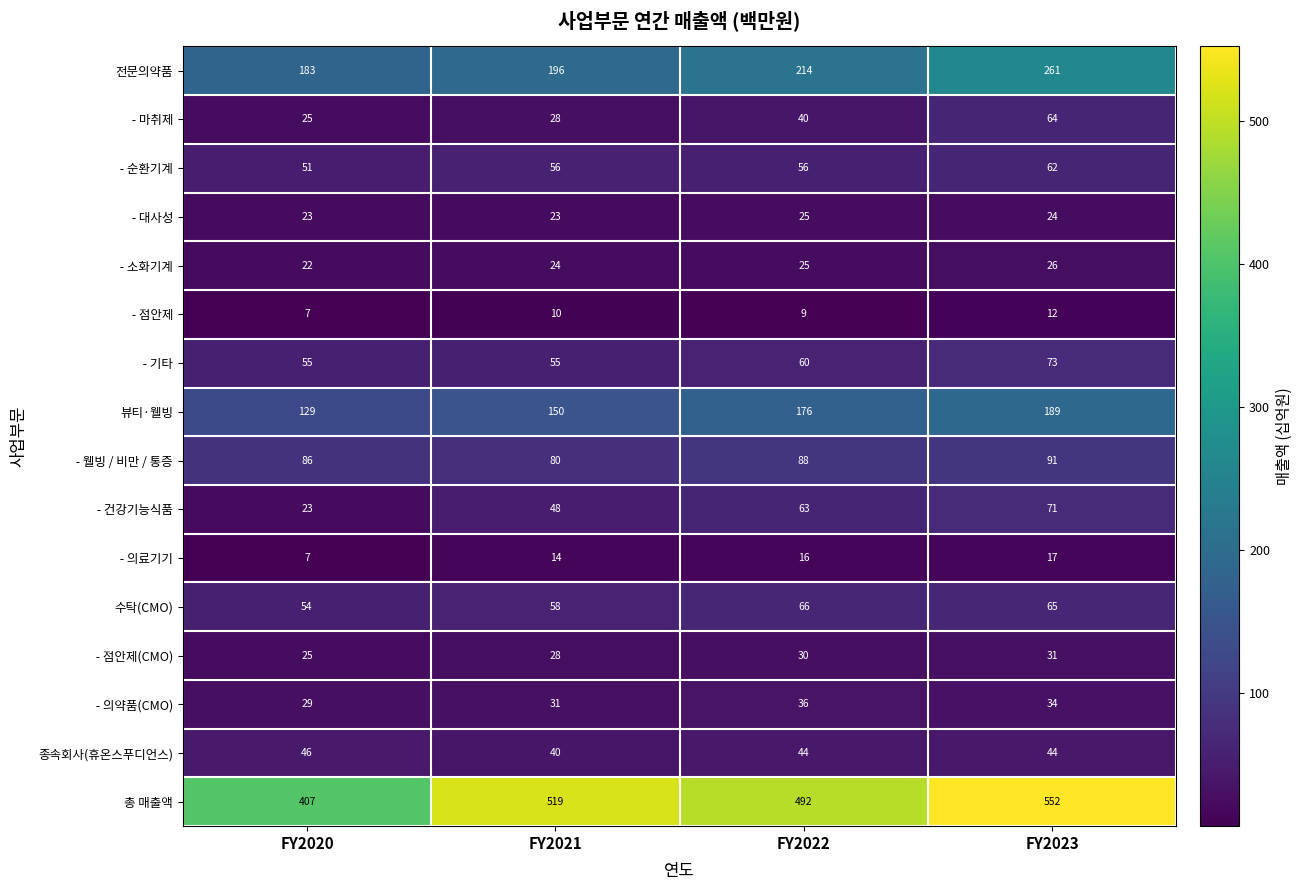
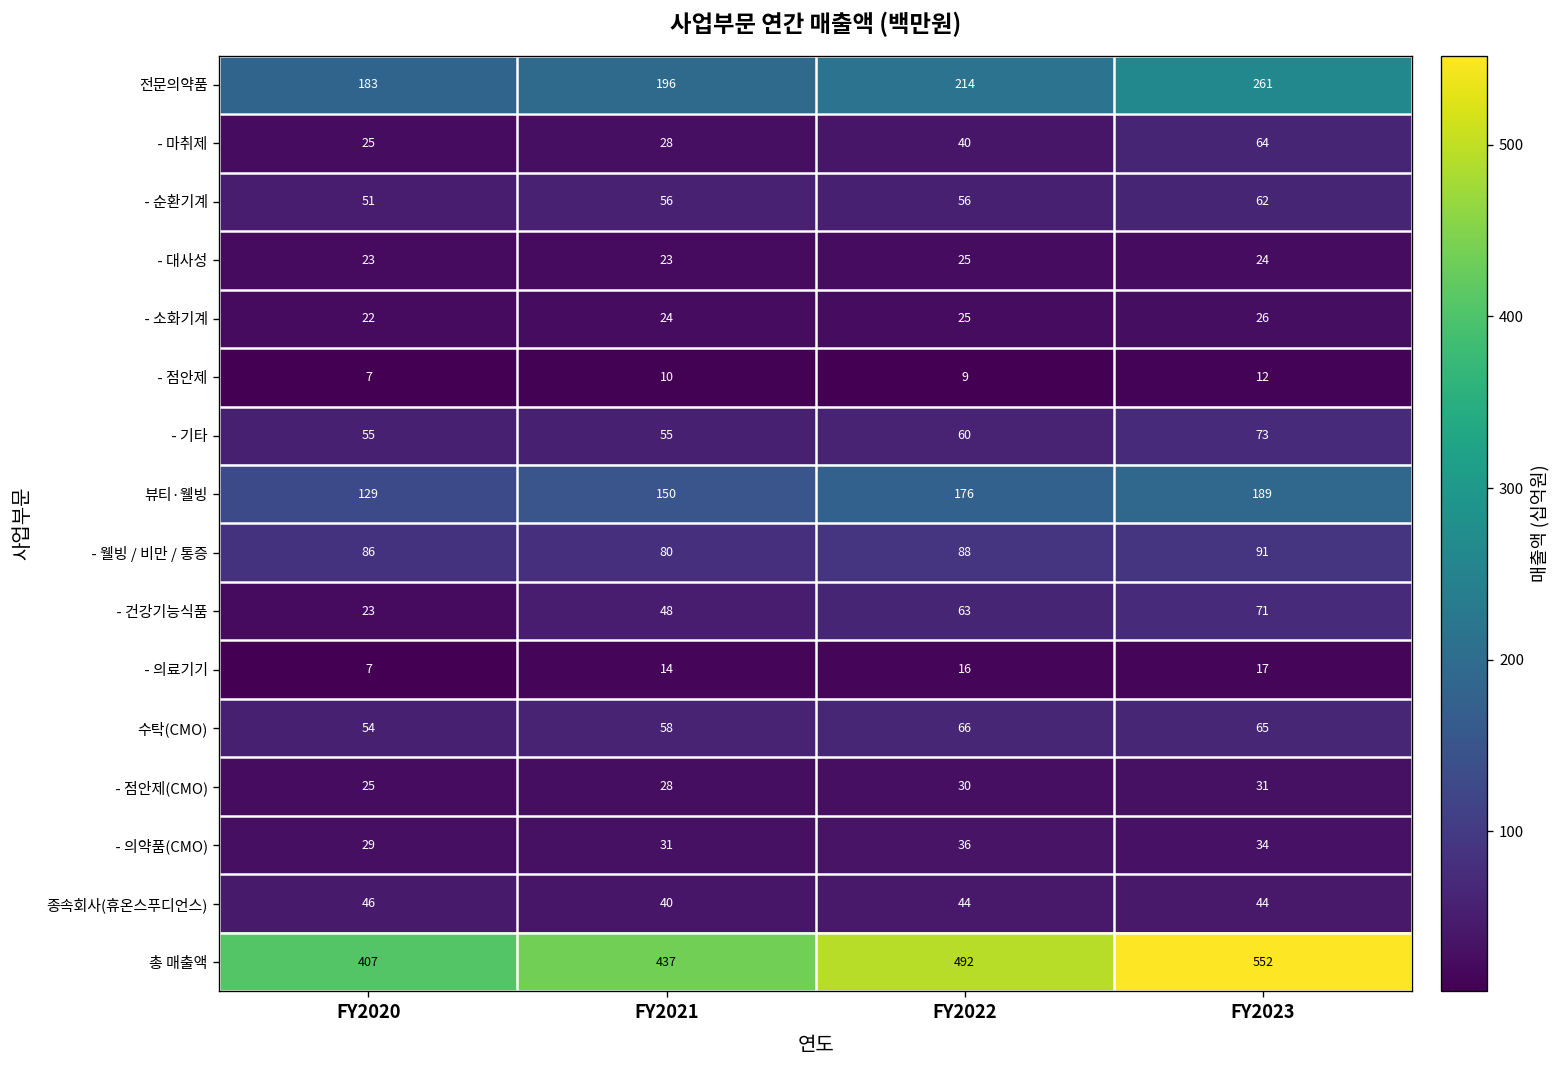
총 매출액, FY2021: 519 -> 437
